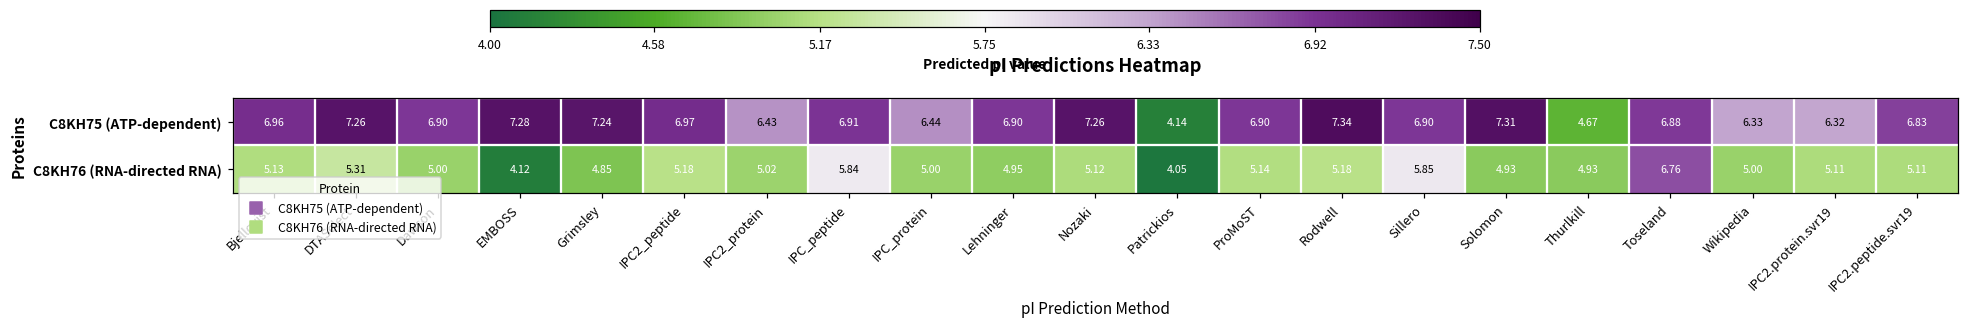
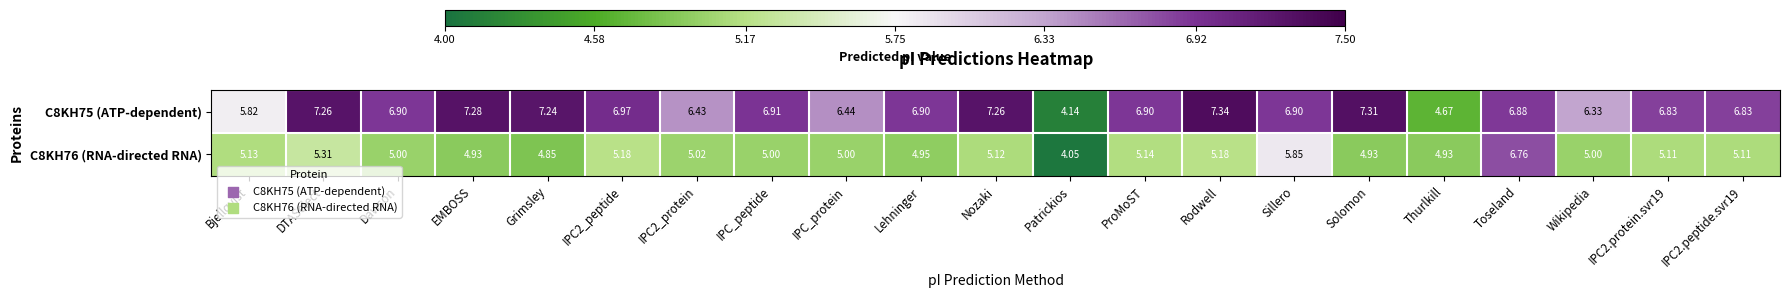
C8KH75 (ATP-dependent), Bjellqvist: 6.96 -> 5.82
C8KH75 (ATP-dependent), IPC2.protein.svr19: 6.32 -> 6.83
C8KH76 (RNA-directed RNA), EMBOSS: 4.12 -> 4.93
C8KH76 (RNA-directed RNA), IPC_peptide: 5.84 -> 5.00
